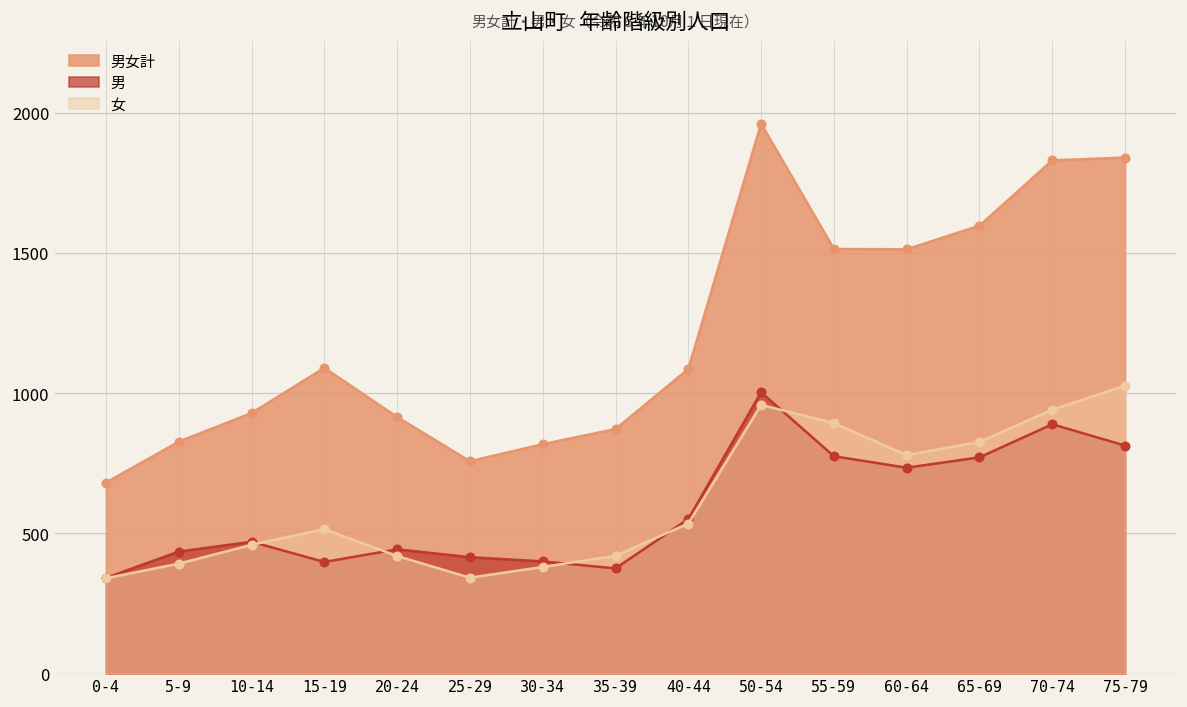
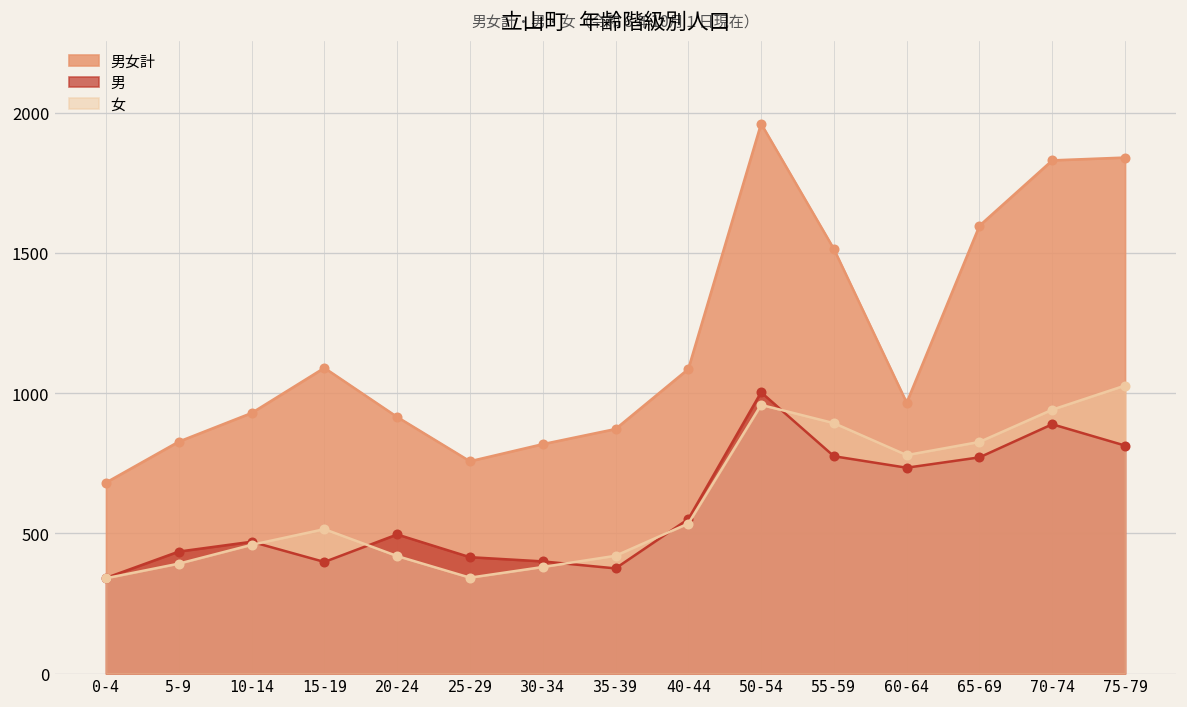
男, 20-24: 440 -> 500
男女計, 60-64: 1510 -> 970
